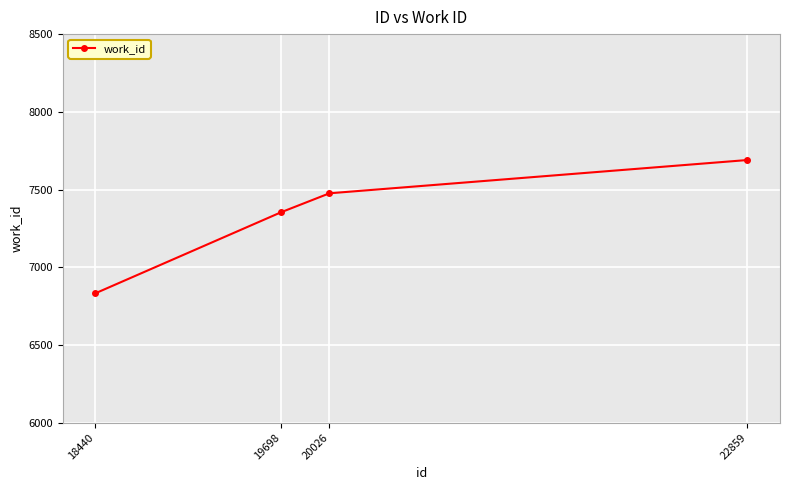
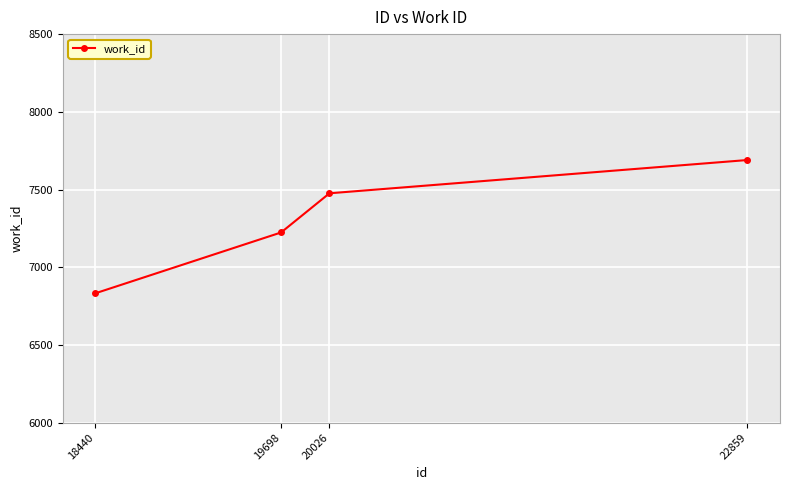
19698: 7350 -> 7220
